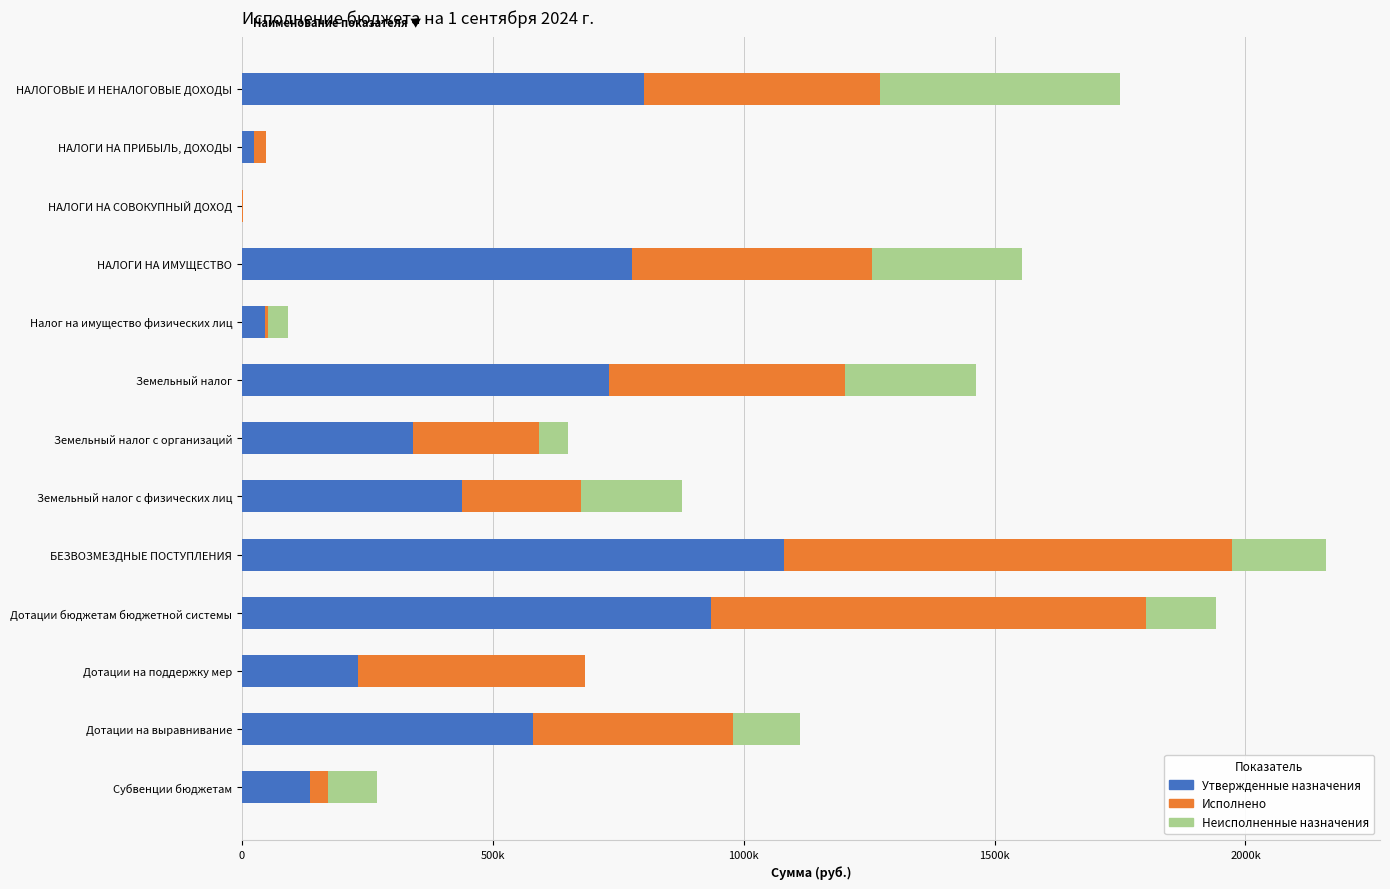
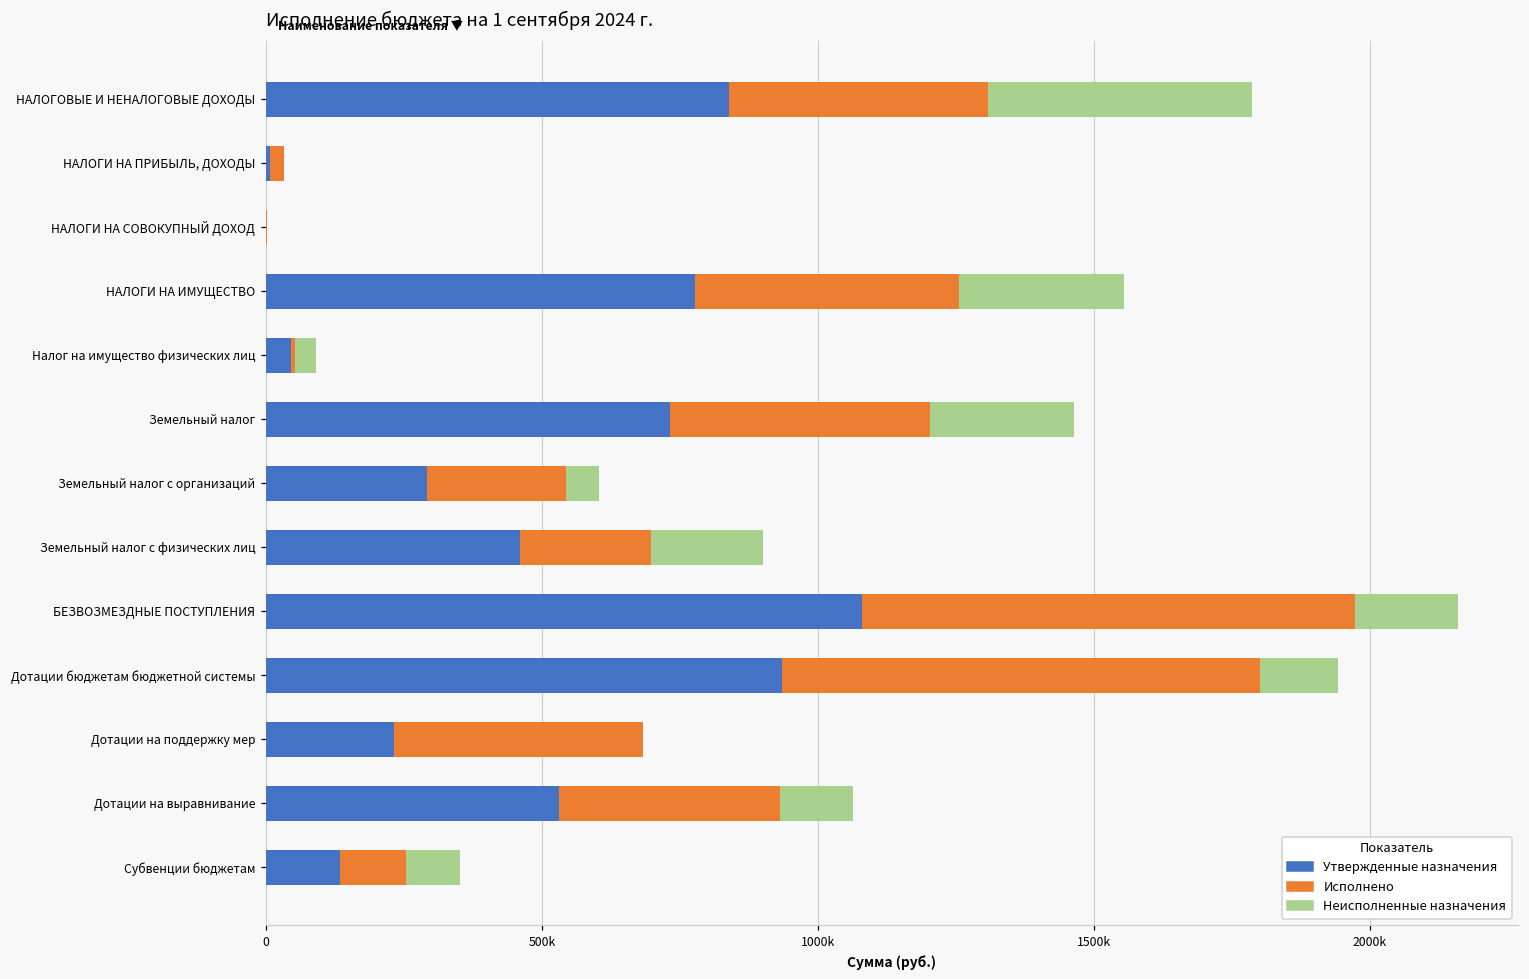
Утвержденные назначения, НАЛОГОВЫЕ И НЕНАЛОГОВЫЕ ДОХОДЫ: 800000 -> 840000
Утвержденные назначения, НАЛОГИ НА ПРИБЫЛЬ, ДОХОДЫ: 20000 -> 10000
Утвержденные назначения, Земельный налог с организаций: 340000 -> 290000
Утвержденные назначения, Земельный налог с физических лиц: 440000 -> 460000
Утвержденные назначения, Дотации на выравнивание: 580000 -> 530000
Исполнено, Субвенции бюджетам: 40000 -> 120000
